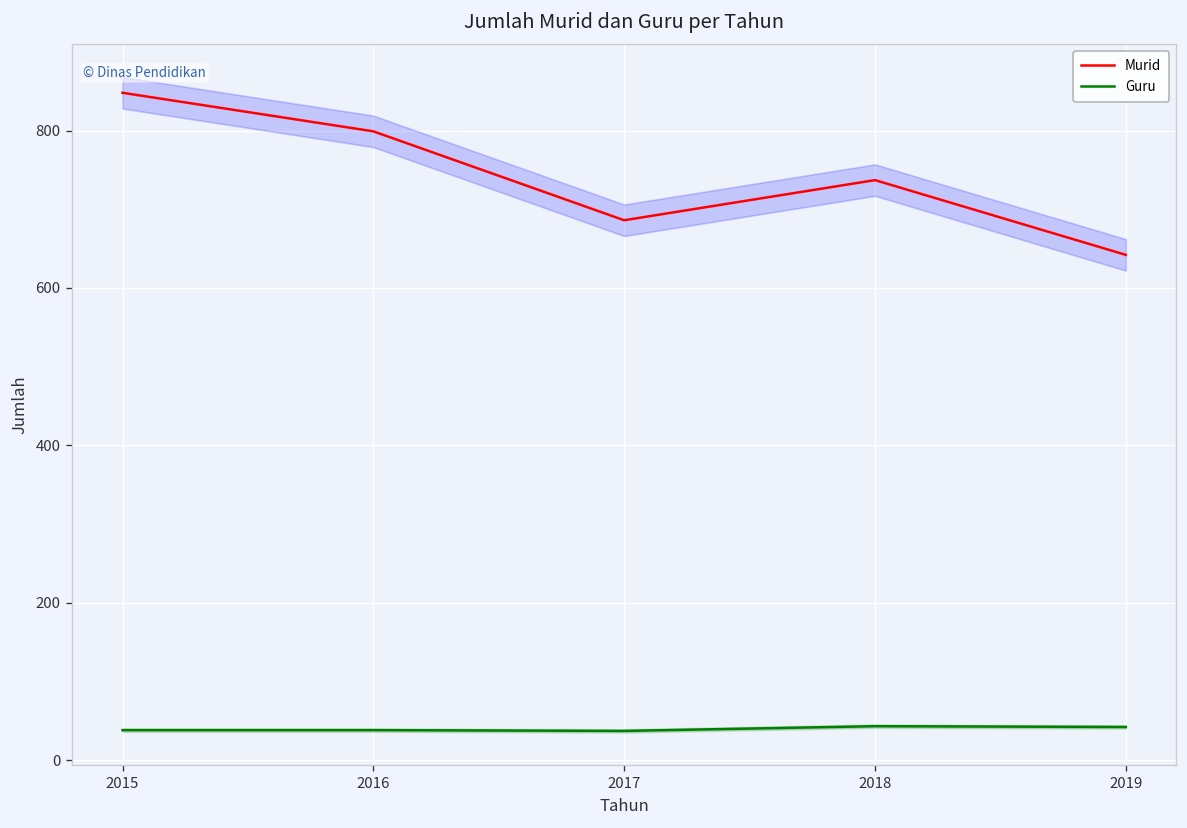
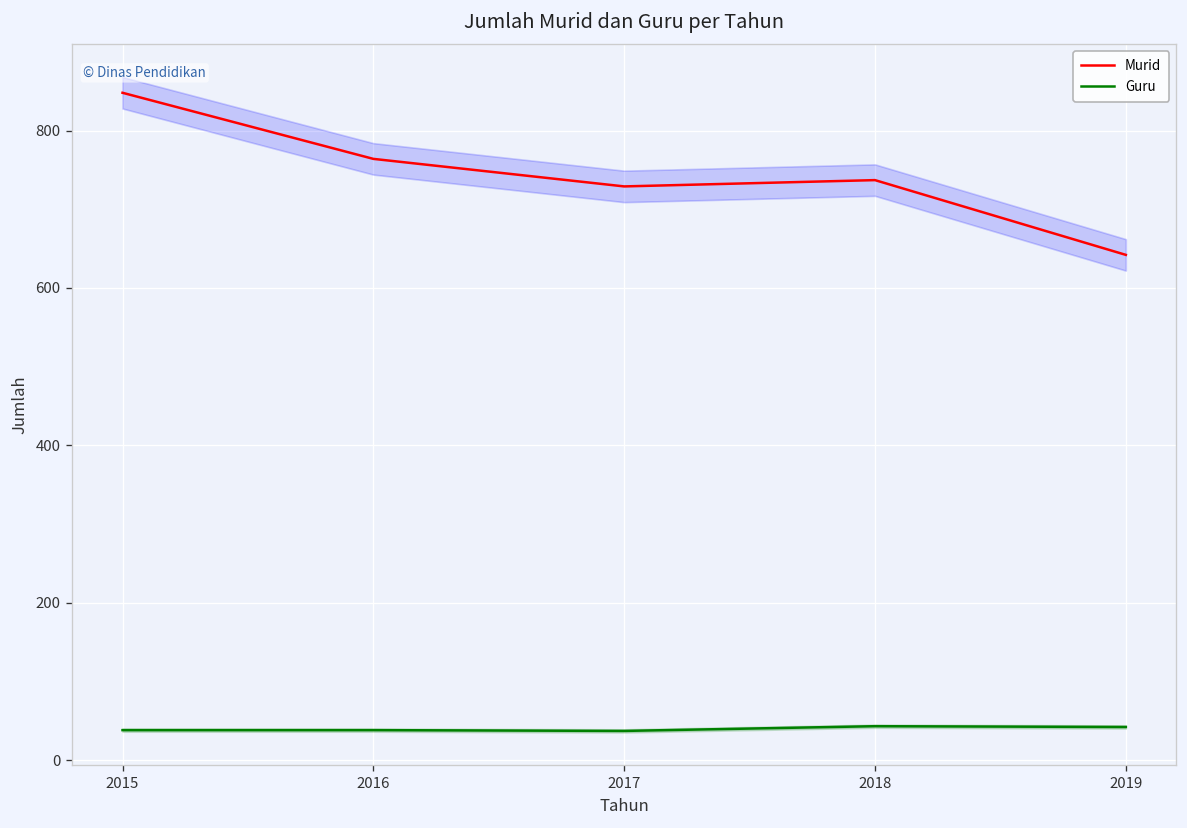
Murid, 2016: 800 -> 760
Murid, 2017: 690 -> 730
